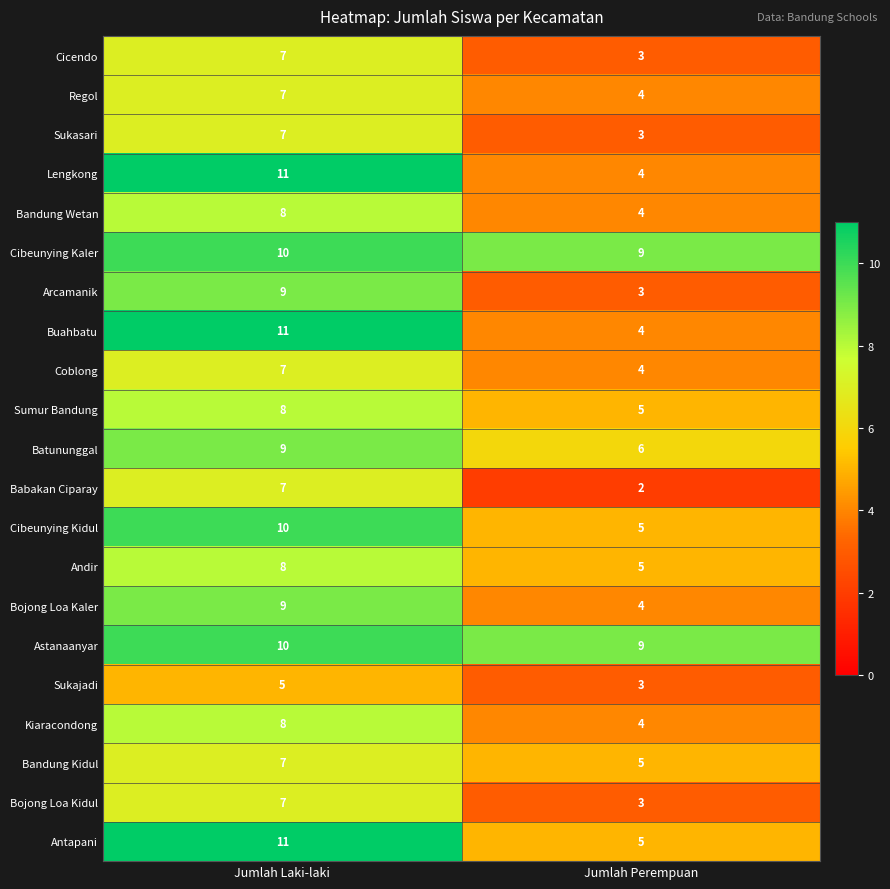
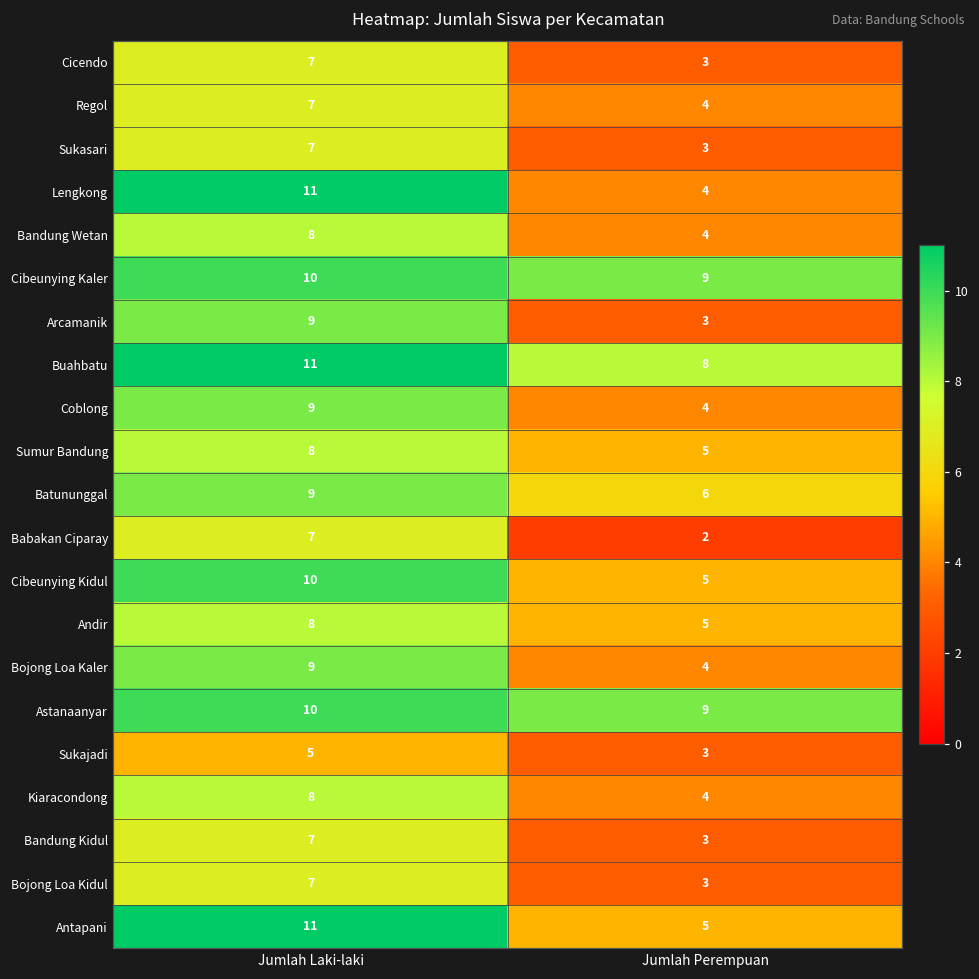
Buahbatu, Jumlah Perempuan: 4 -> 8
Coblong, Jumlah Laki-laki: 7 -> 9
Bandung Kidul, Jumlah Perempuan: 5 -> 3
